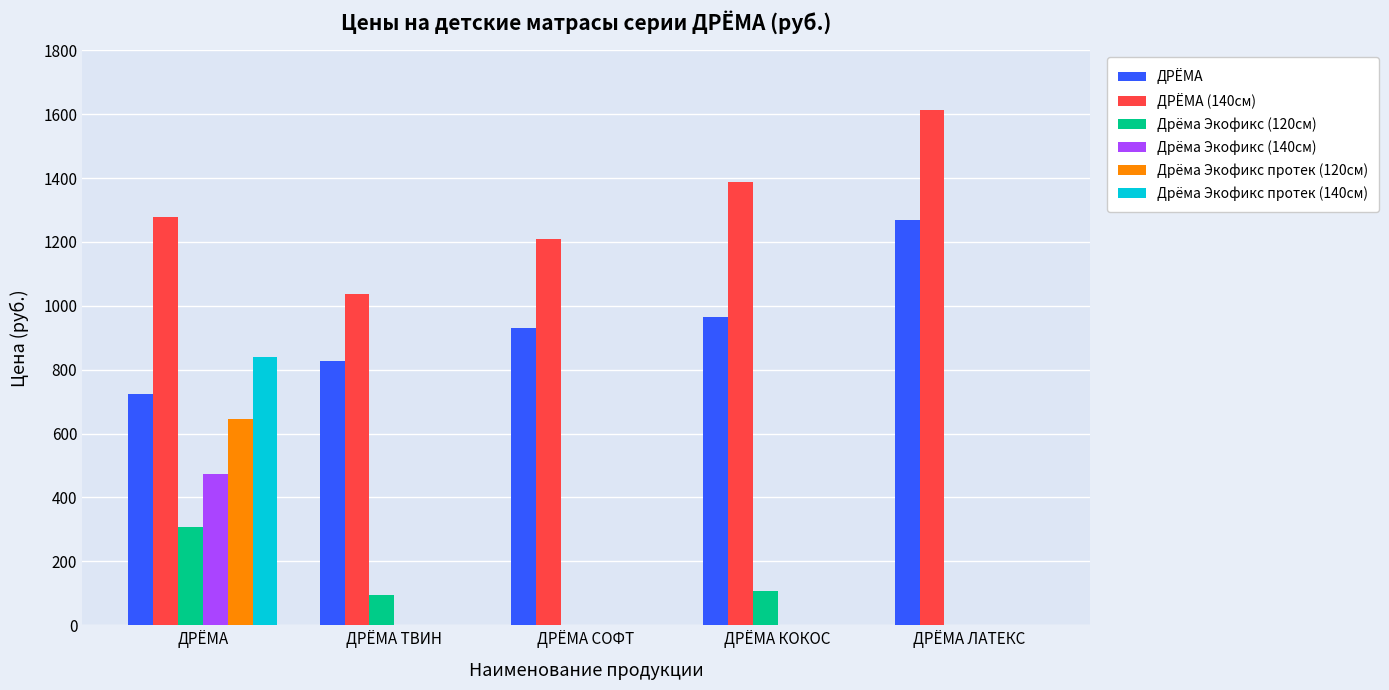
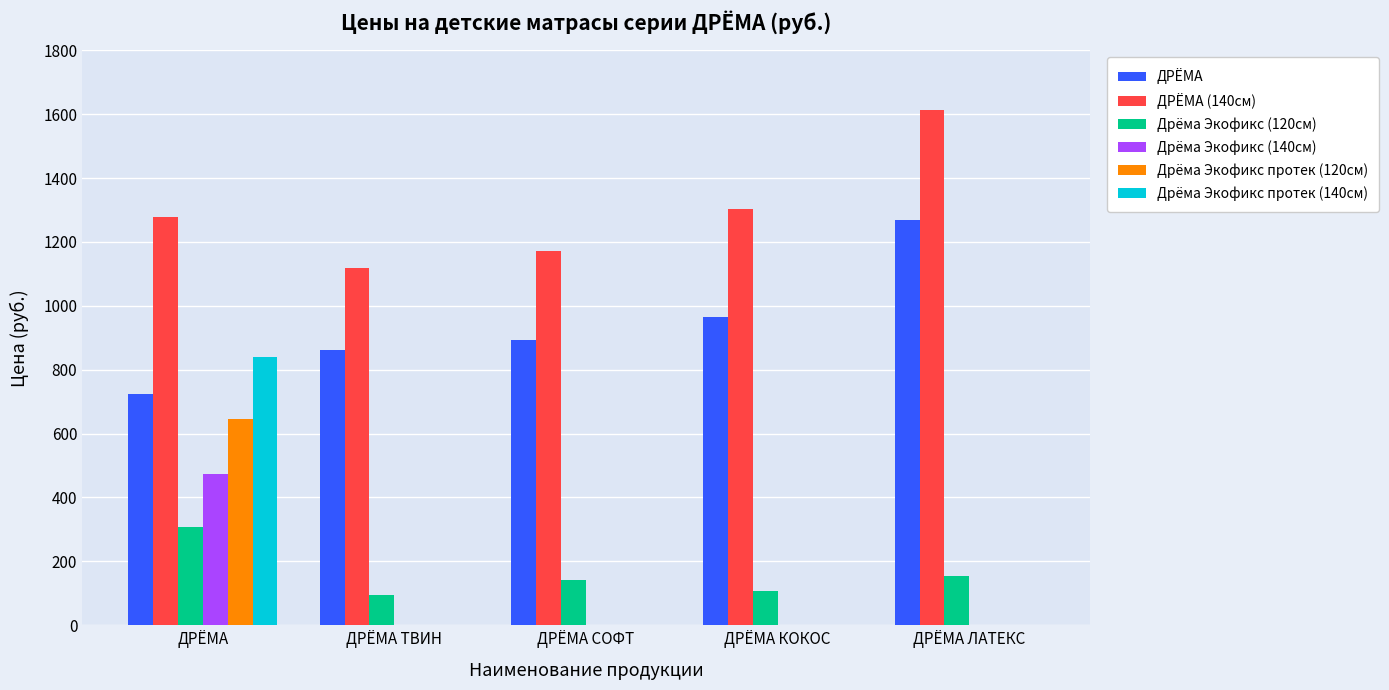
ДРЁМА, ДРЁМА ТВИН: 830 -> 860
ДРЁМА (140см), ДРЁМА ТВИН: 1040 -> 1120
ДРЁМА, ДРЁМА СОФТ: 930 -> 890
ДРЁМА (140см), ДРЁМА СОФТ: 1210 -> 1170
Дрёма Экофикс (120см), ДРЁМА СОФТ: 0 -> 140
ДРЁМА (140см), ДРЁМА КОКОС: 1390 -> 1300
Дрёма Экофикс (120см), ДРЁМА ЛАТЕКС: 0 -> 150
